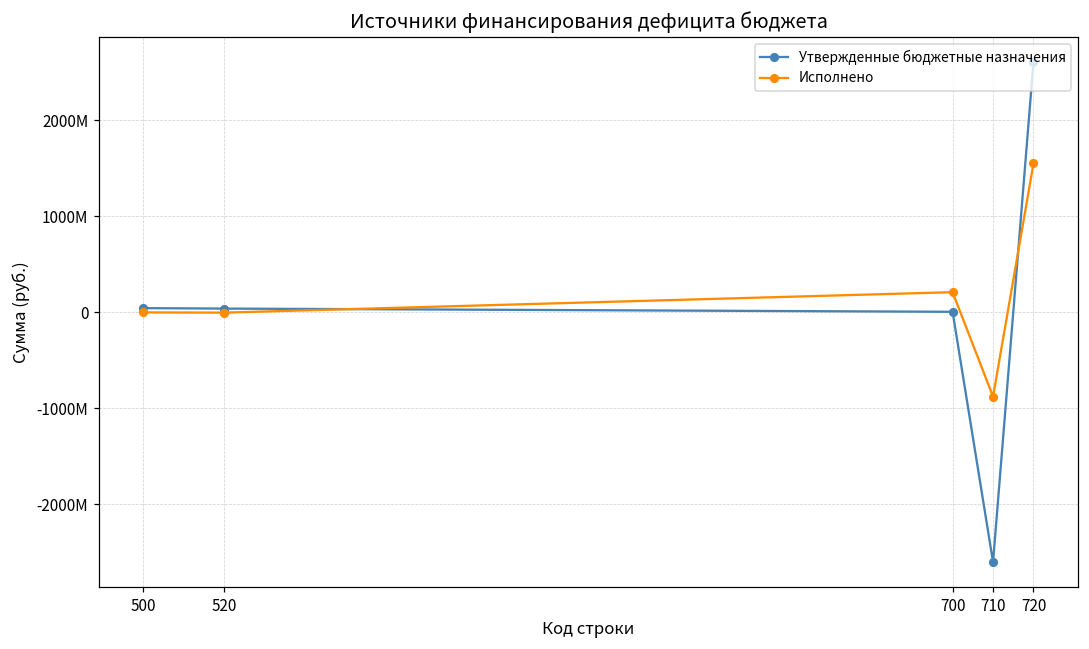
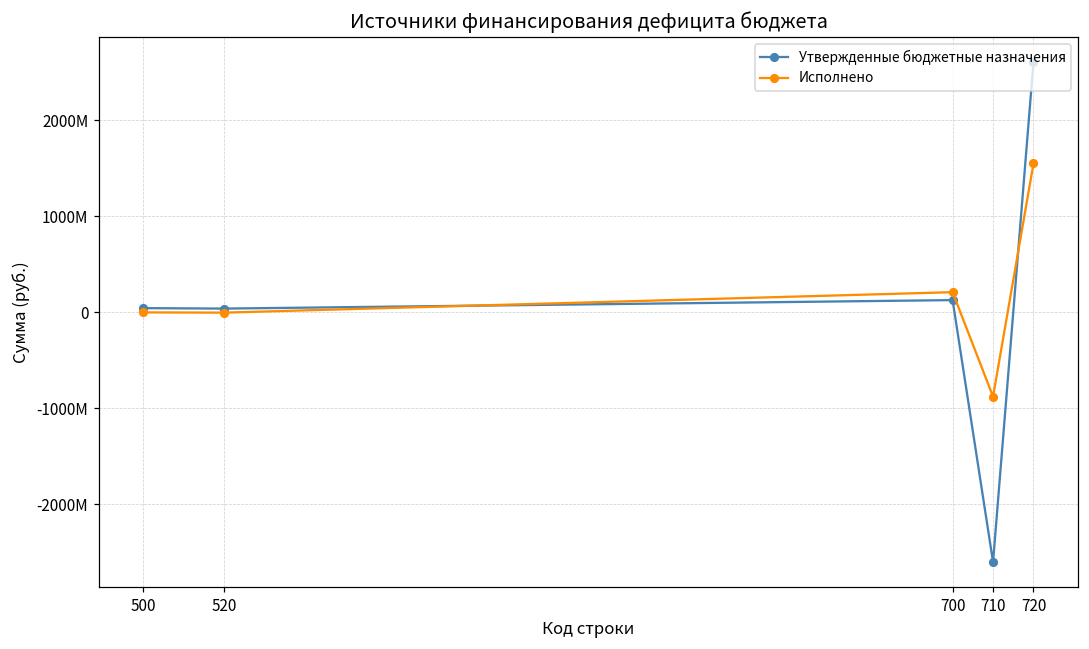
Утвержденные бюджетные назначения, 700: 0 -> 100000000
